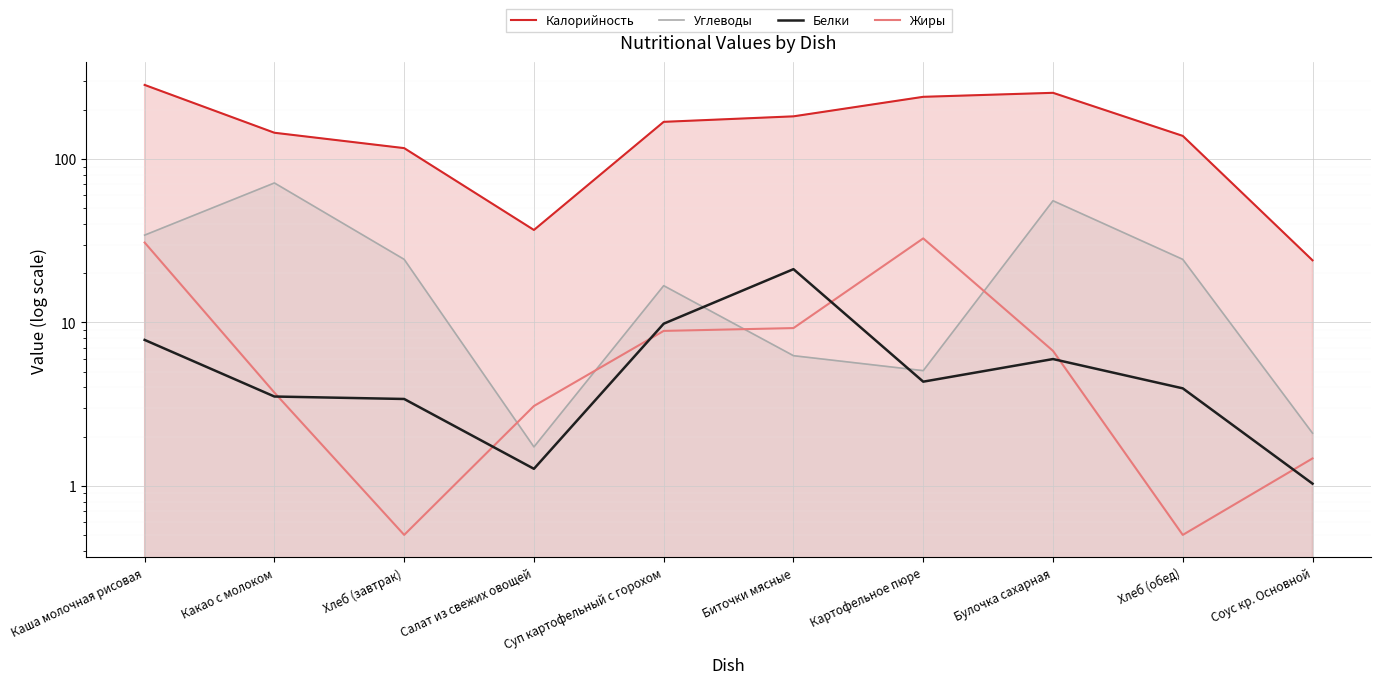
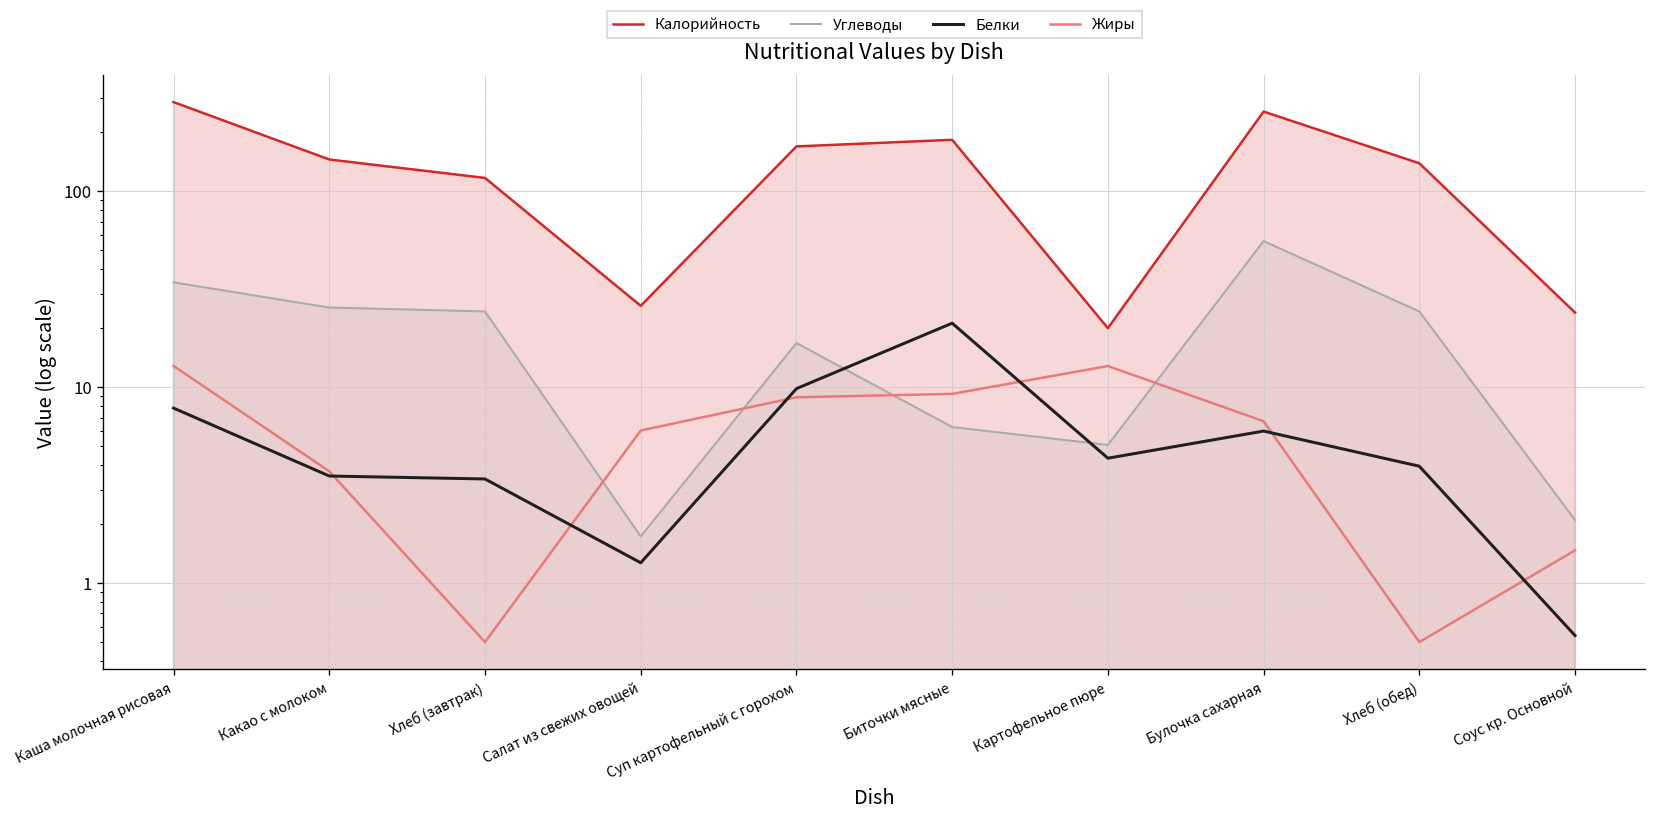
Жиры, Каша молочная рисовая: 31 -> 13
Углеводы, Какао с молоком: 70 -> 25
Калорийность, Салат из свежих овощей: 37 -> 26
Жиры, Салат из свежих овощей: 3.1 -> 6.0
Калорийность, Картофельное пюре: 240 -> 20
Жиры, Картофельное пюре: 33 -> 13
Белки, Соус кр. Основной: 1.0 -> 0.54
